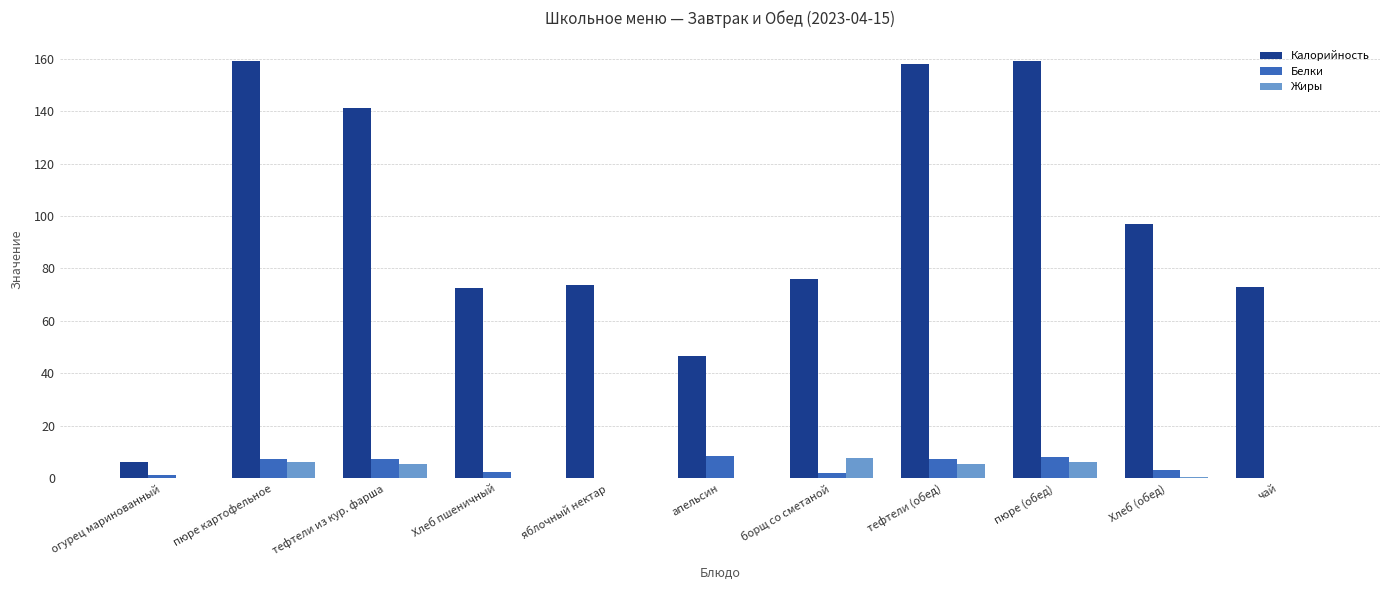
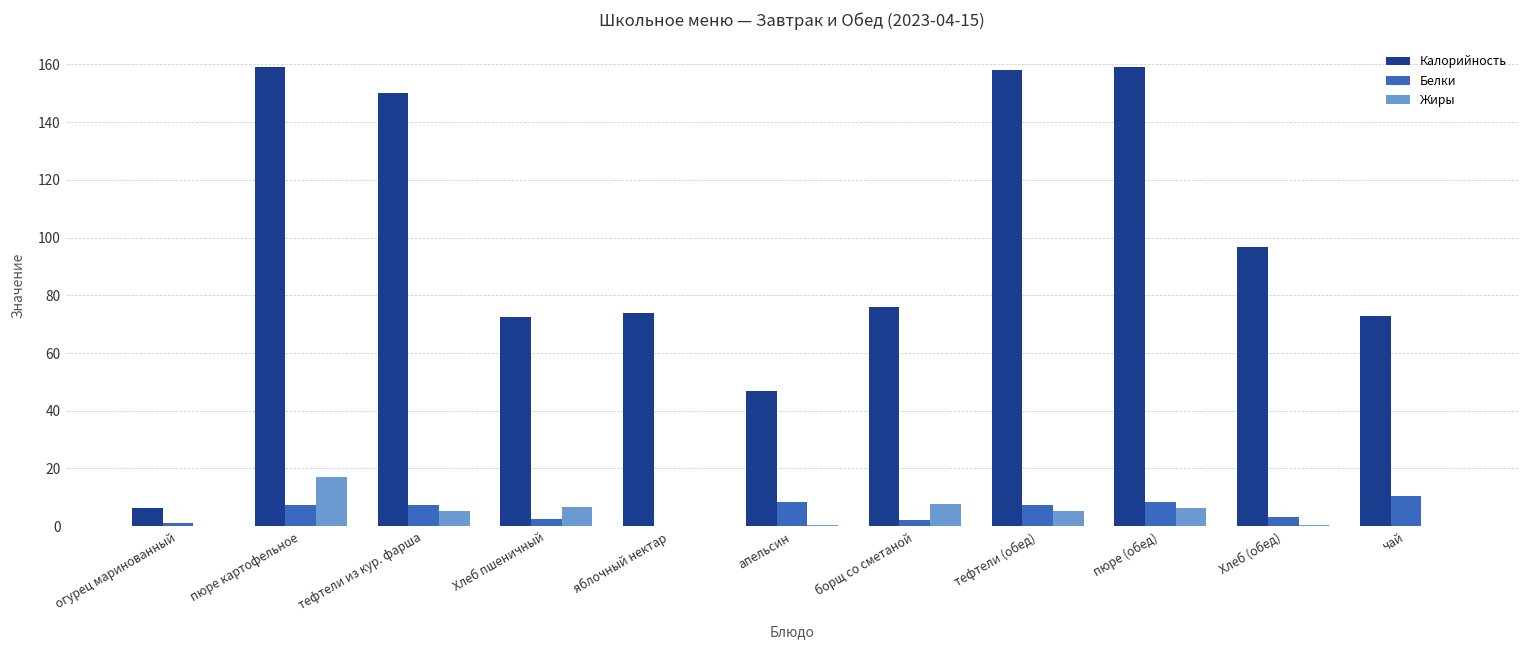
Жиры, пюре картофельное: 6 -> 17
Калорийность, тефтели из кур. фарша: 141 -> 150
Жиры, Хлеб пшеничный: 0 -> 7
Белки, чай: 0 -> 10
